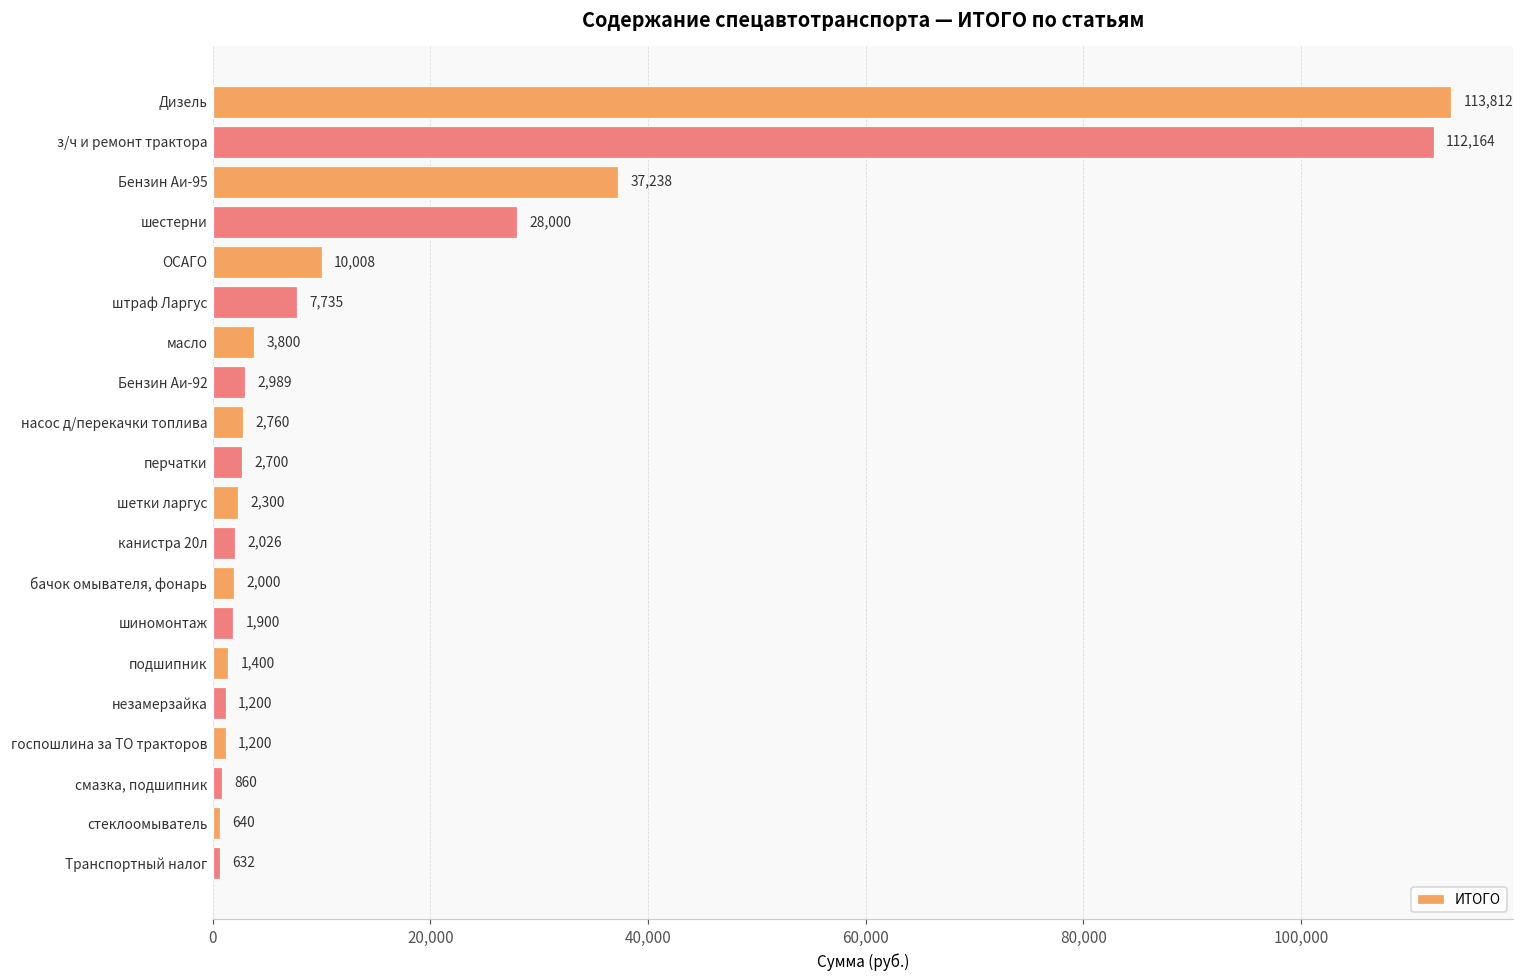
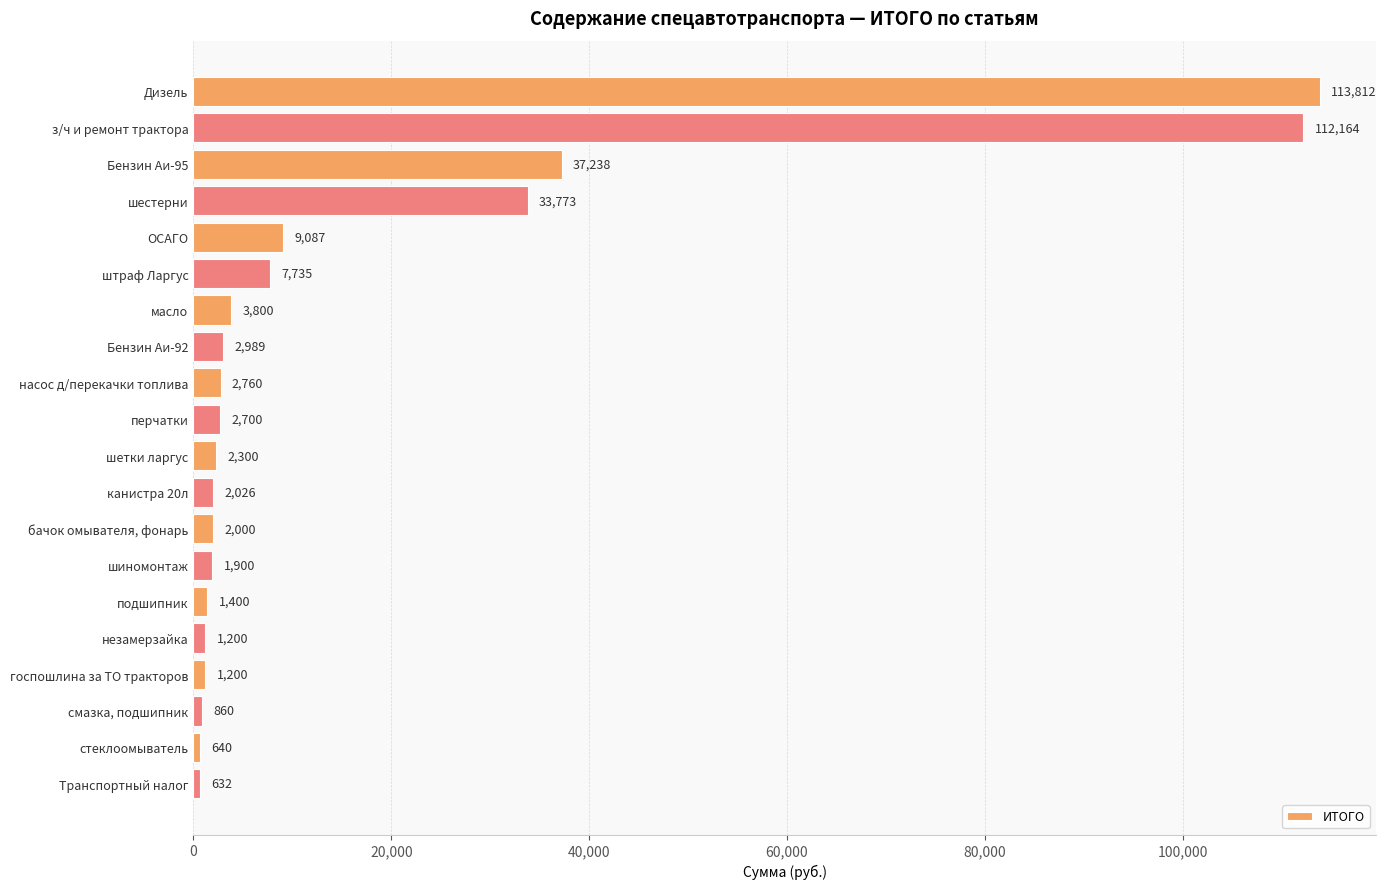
шестерни: 28,000 -> 33,773
ОСАГО: 10,008 -> 9,087
